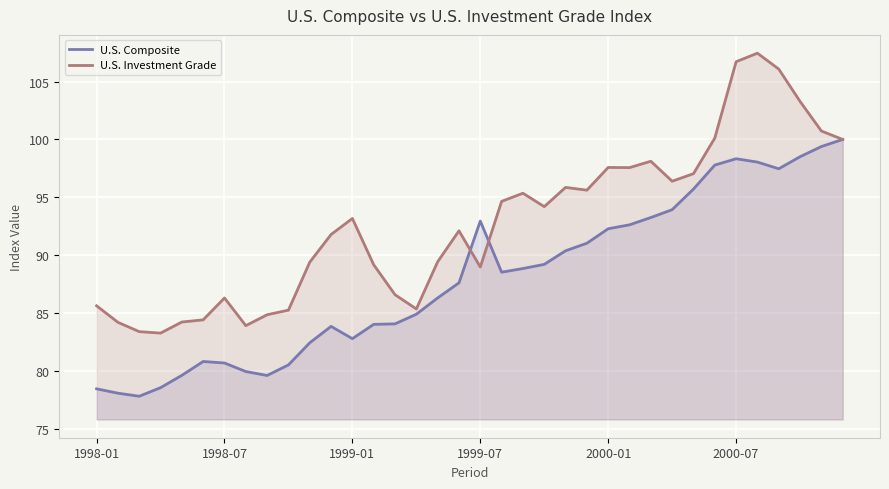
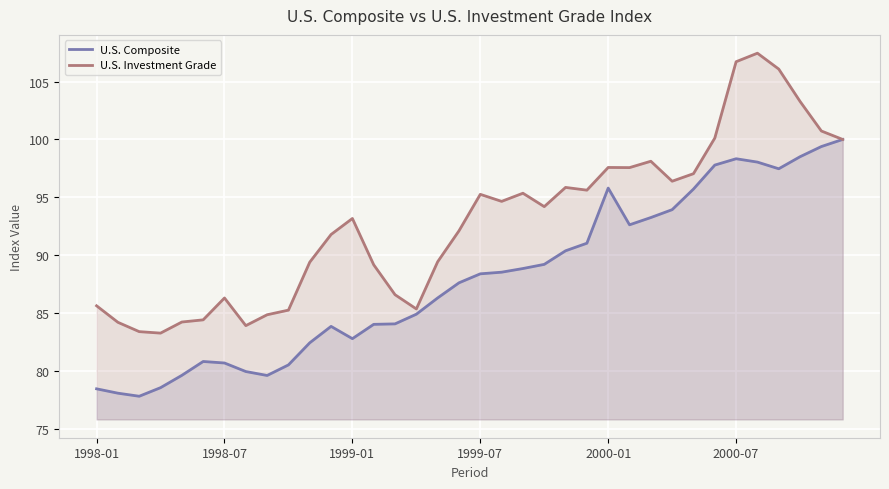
U.S. Composite, 1999-07: 93.0 -> 88.4
U.S. Investment Grade, 1999-07: 89.0 -> 95.3
U.S. Composite, 2000-01: 92.3 -> 95.8
